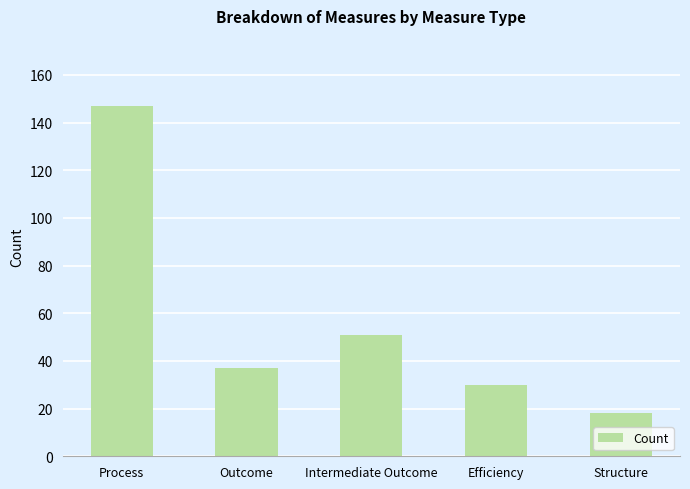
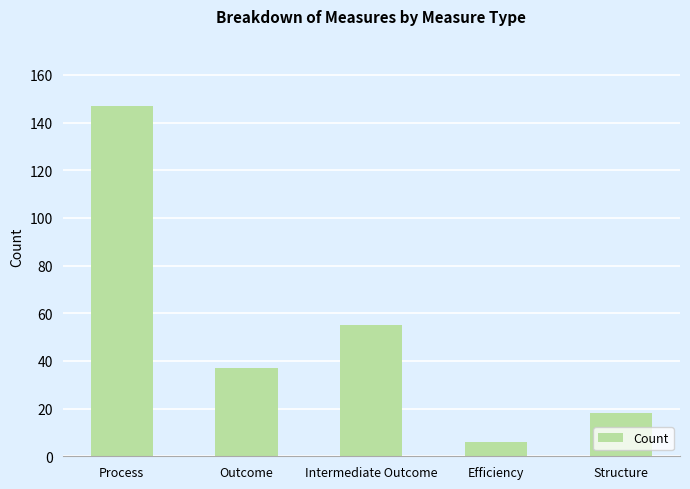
Intermediate Outcome: 51 -> 55
Efficiency: 30 -> 6
